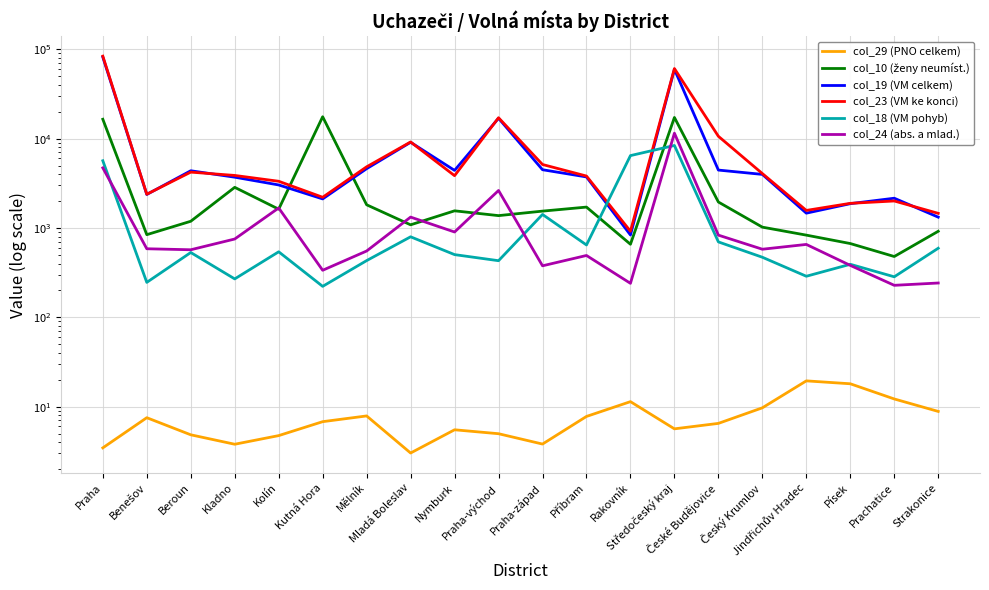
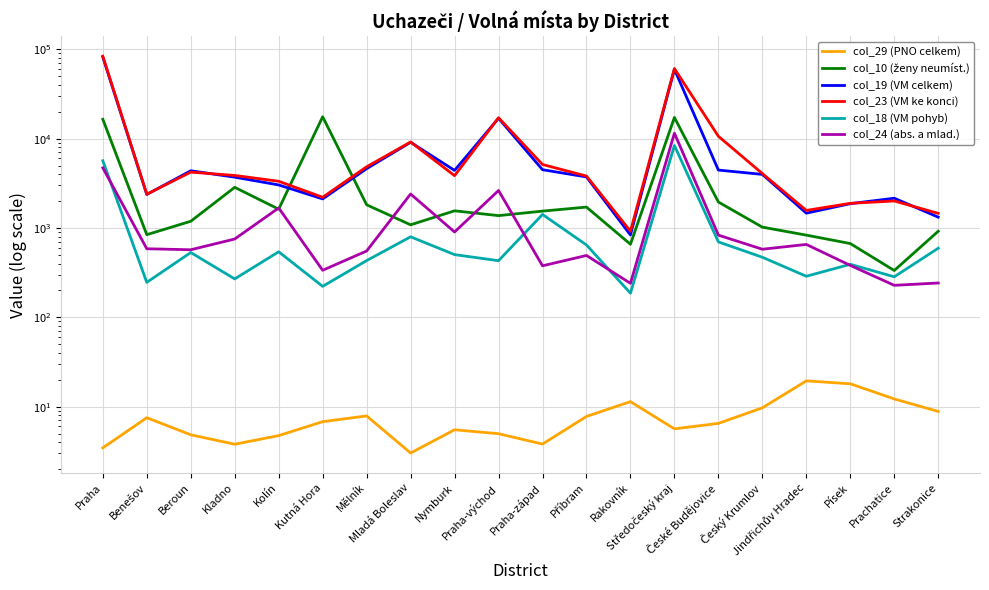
col_24 (abs. a mlad.), Mladá Boleslav: 1300 -> 2400
col_18 (VM pohyb), Rakovník: 6000 -> 190
col_10 (ženy neumíst.), Prachatice: 500 -> 330
